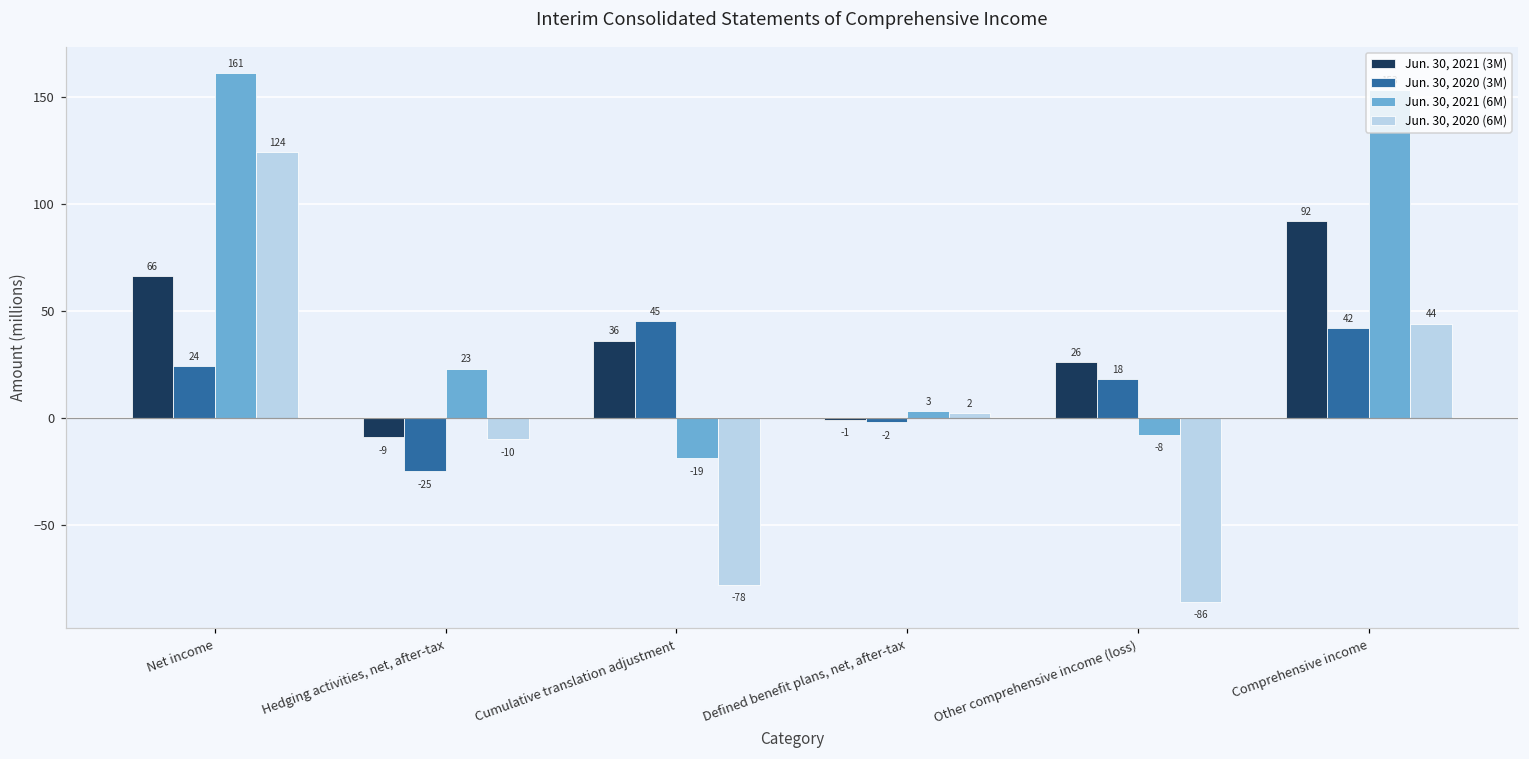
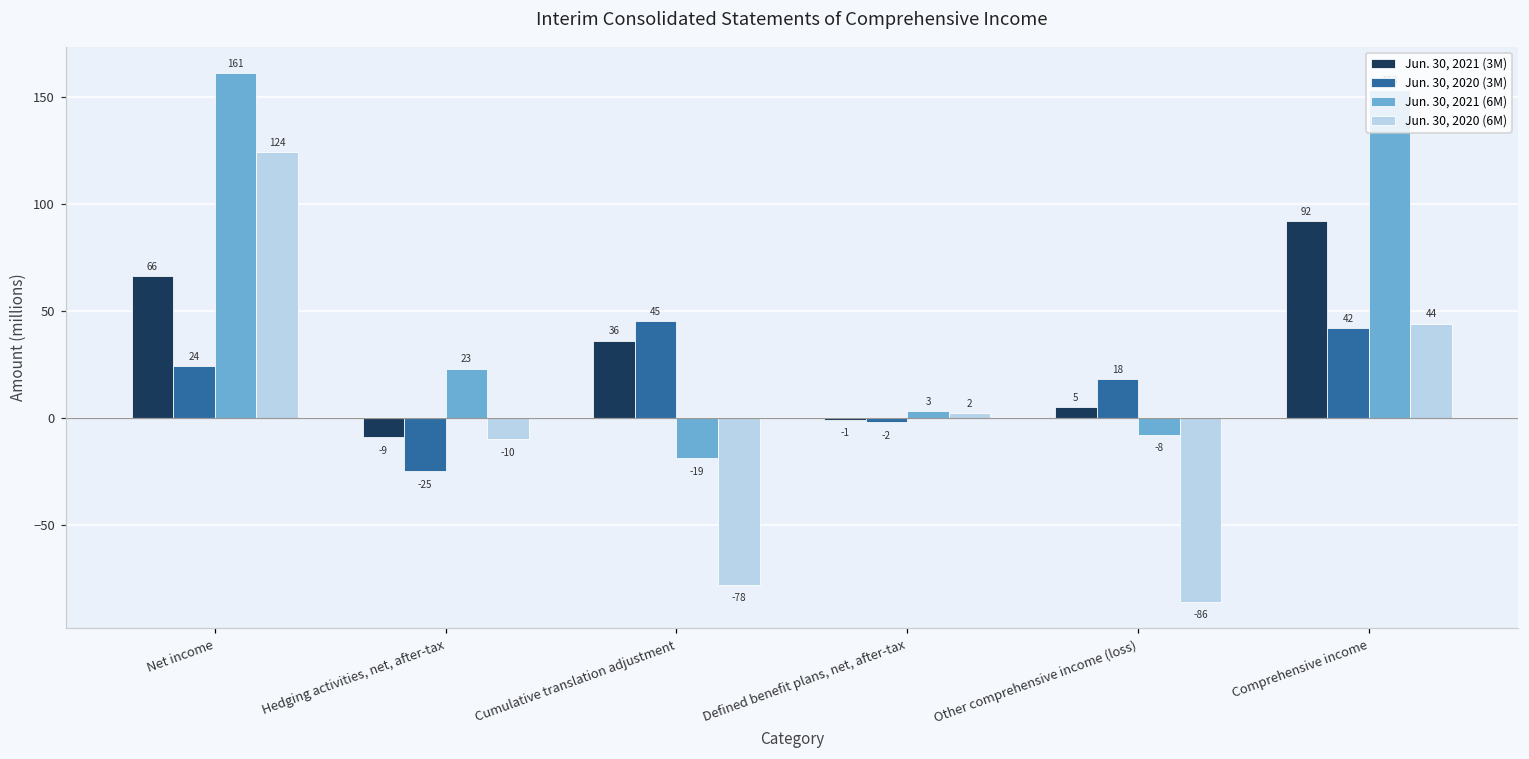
Jun. 30, 2021 (3M), Other comprehensive income (loss): 26 -> 5
